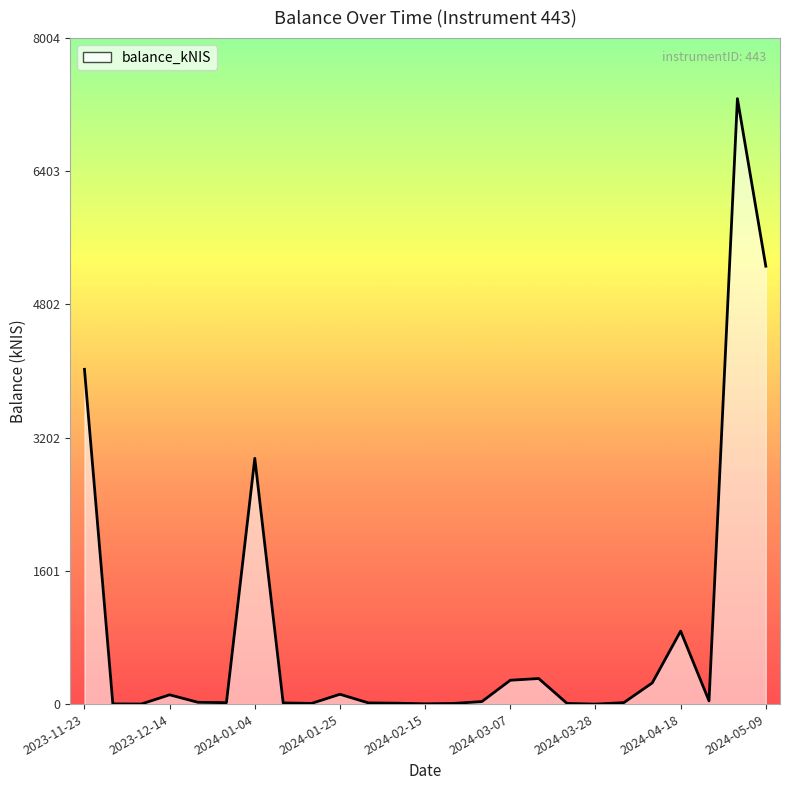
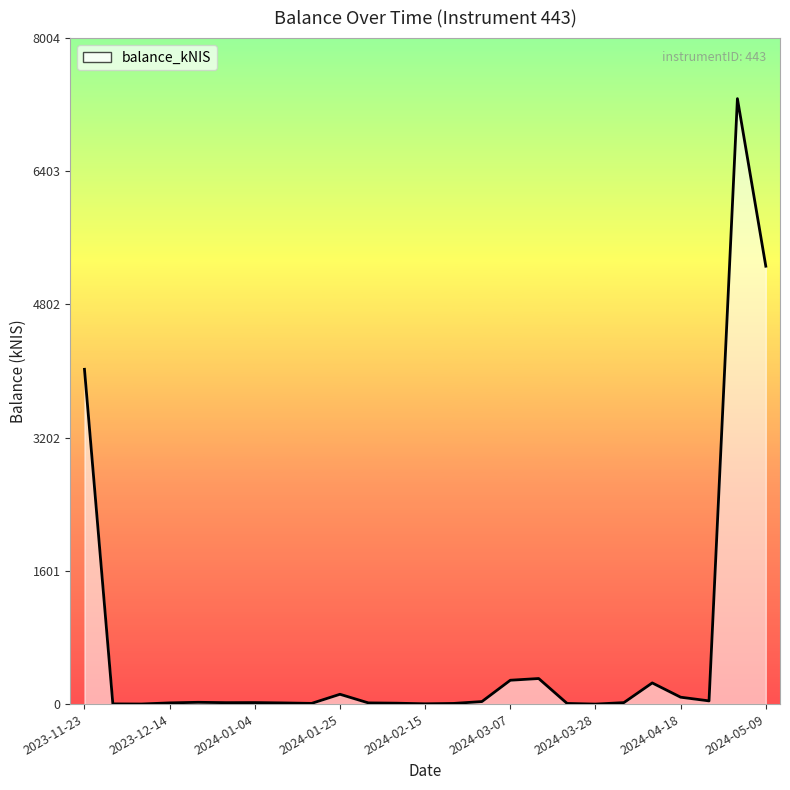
2023-12-14: 100 -> 0
2024-01-04: 3000 -> 0
2024-04-18: 900 -> 100
